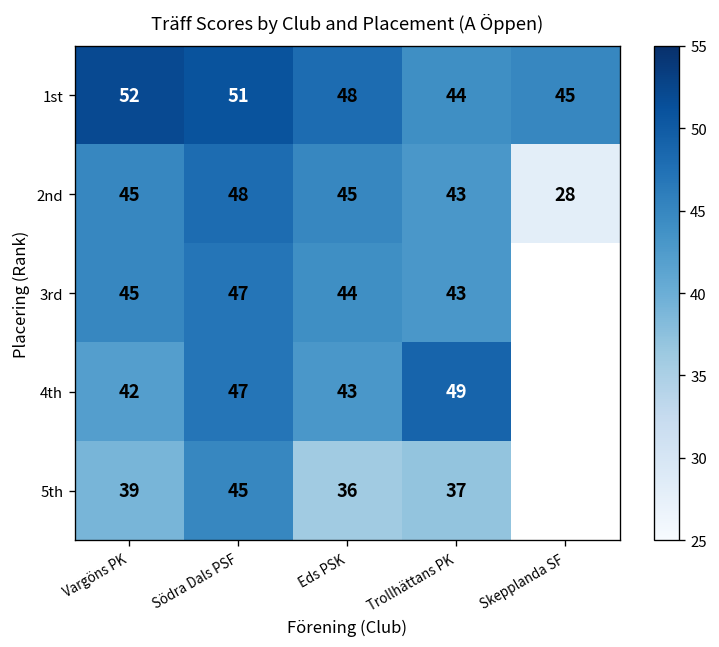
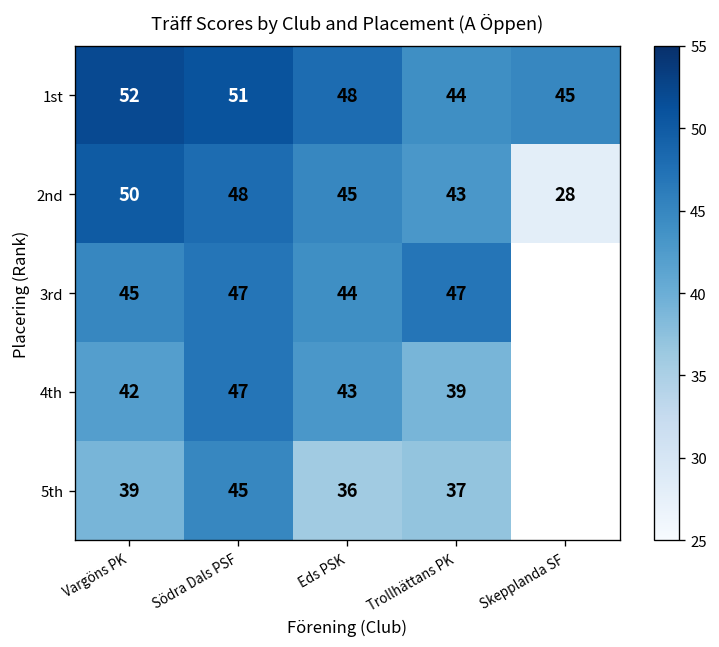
2nd, Vargöns PK: 45 -> 50
3rd, Trollhättans PK: 43 -> 47
4th, Trollhättans PK: 49 -> 39
